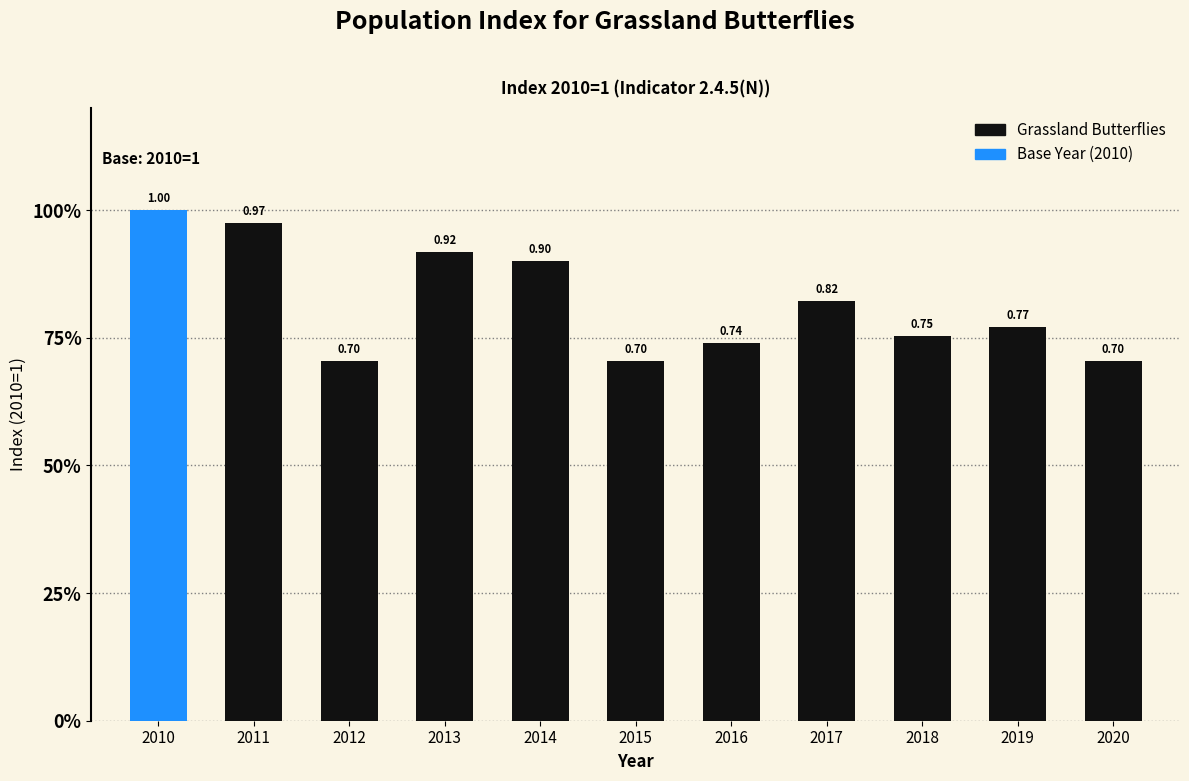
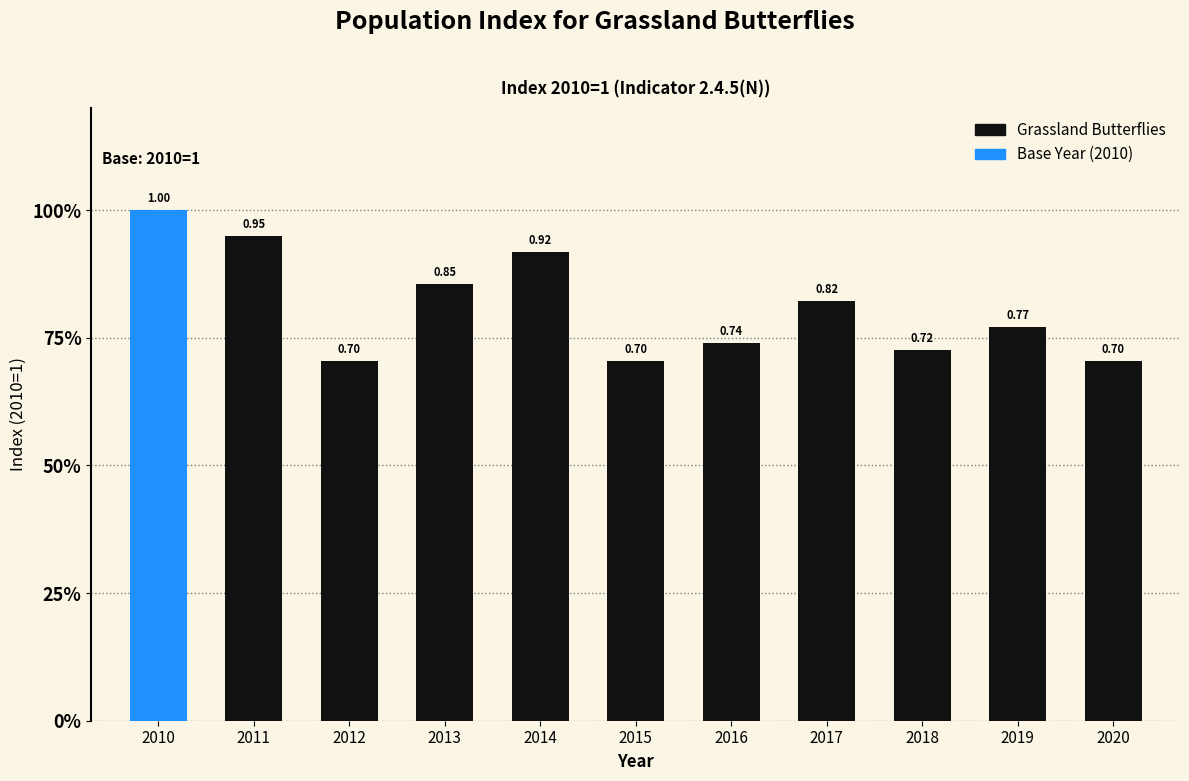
2011: 0.97 -> 0.95
2013: 0.92 -> 0.85
2014: 0.90 -> 0.92
2018: 0.75 -> 0.72
